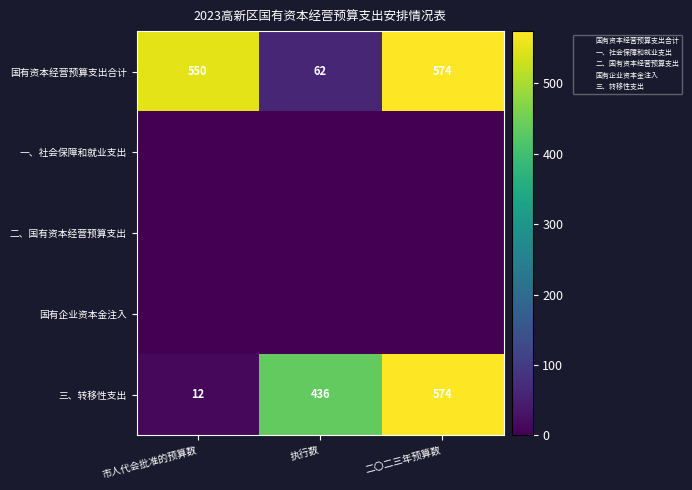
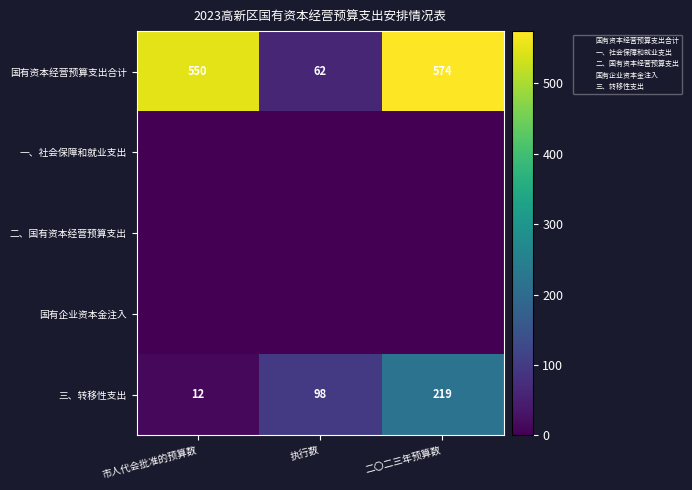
三、转移性支出, 执行数: 436 -> 98
三、转移性支出, 二〇二三年预算数: 574 -> 219
